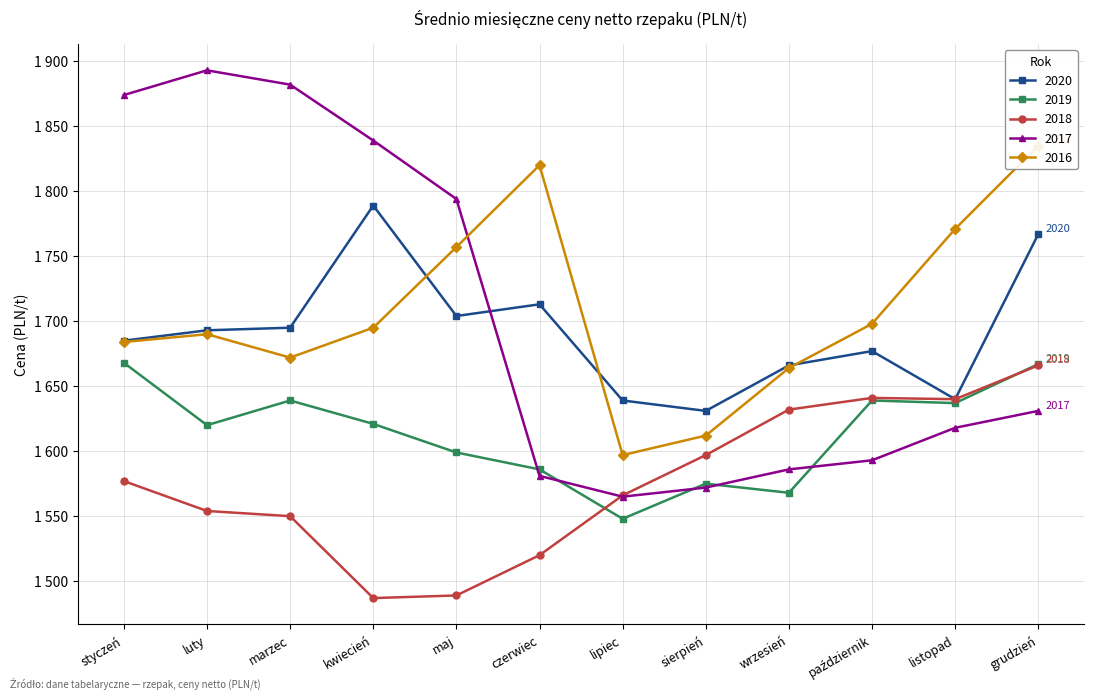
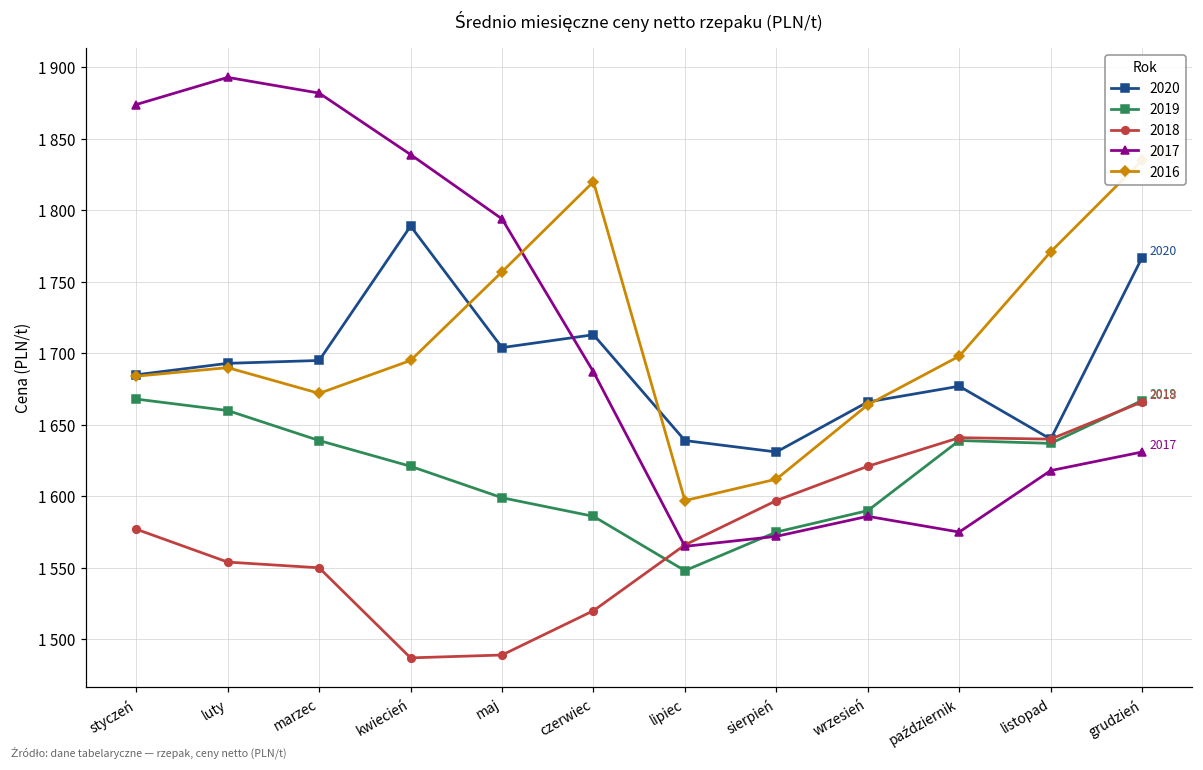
2019, luty: 1620 -> 1660
2017, czerwiec: 1581 -> 1687
2019, wrzesień: 1568 -> 1590
2018, wrzesień: 1632 -> 1621
2017, październik: 1593 -> 1575
